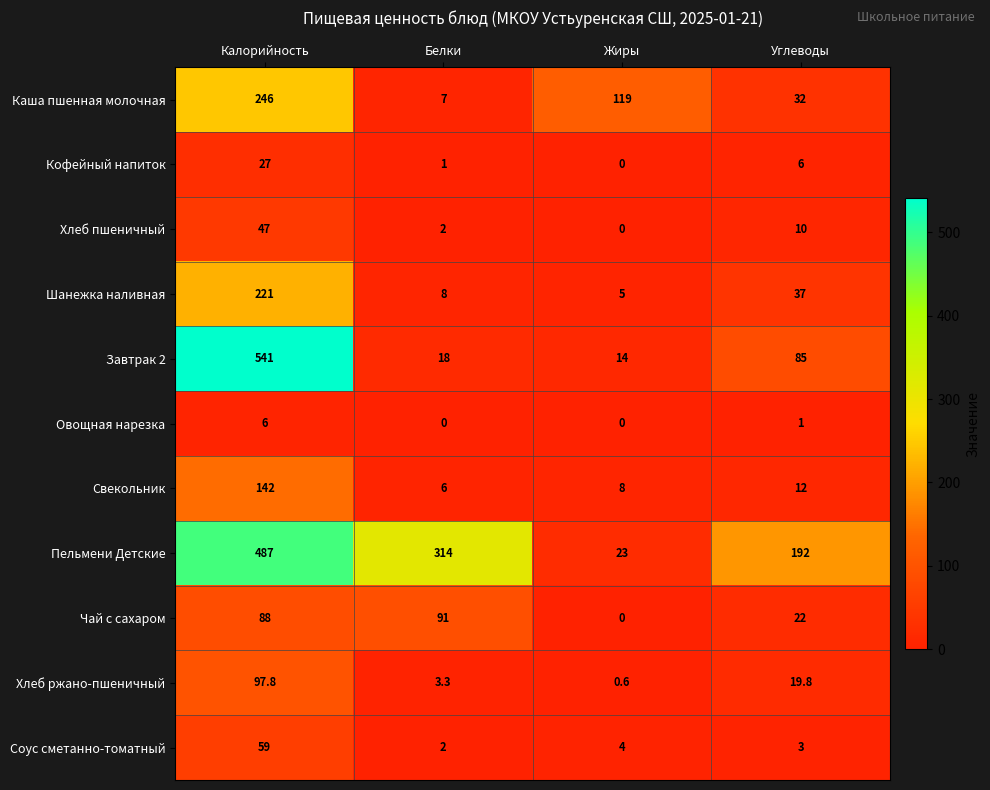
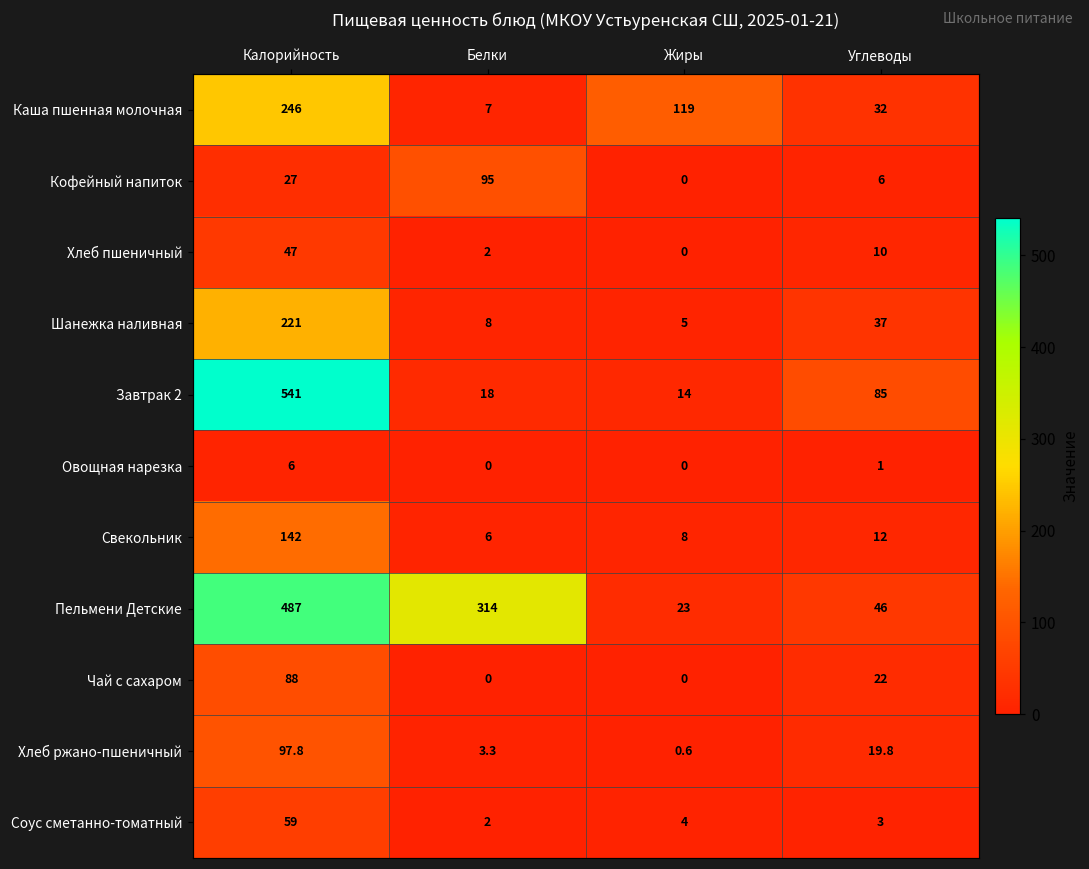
Кофейный напиток, Белки: 1 -> 95
Пельмени Детские, Углеводы: 192 -> 46
Чай с сахаром, Белки: 91 -> 0
